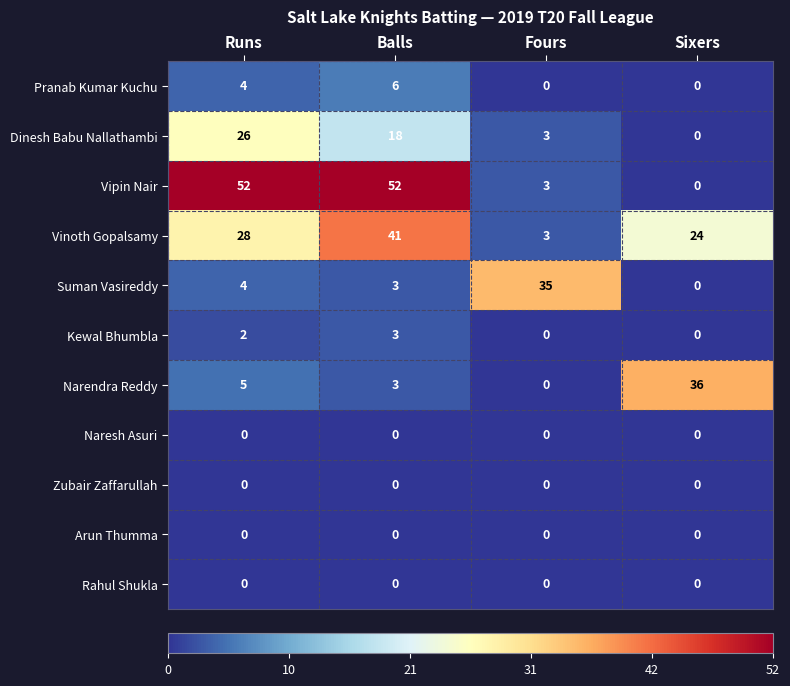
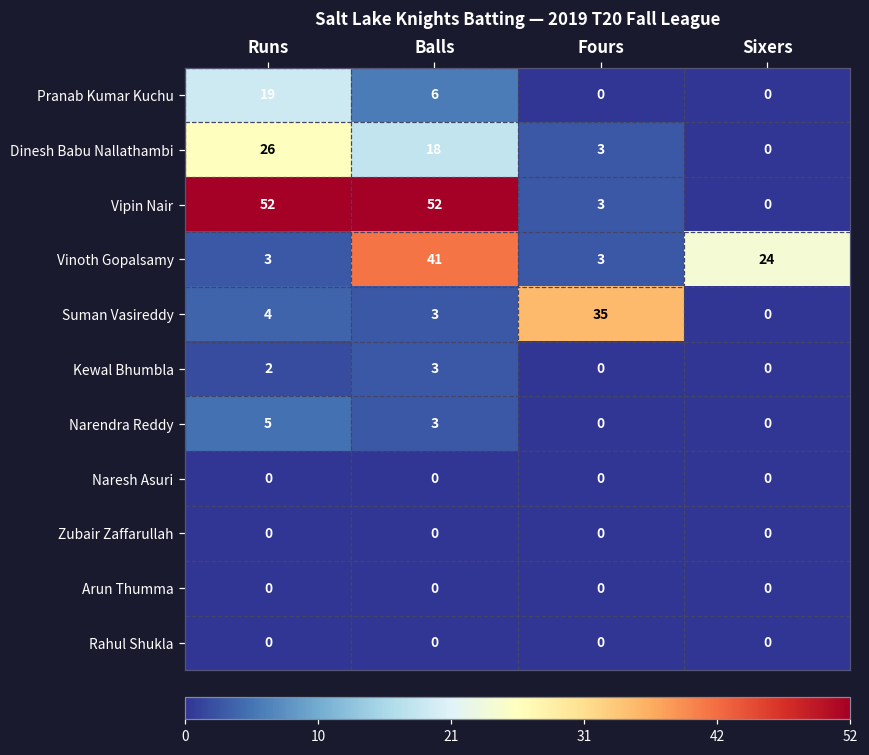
Pranab Kumar Kuchu, Runs: 4 -> 19
Vinoth Gopalsamy, Runs: 28 -> 3
Narendra Reddy, Sixers: 36 -> 0
